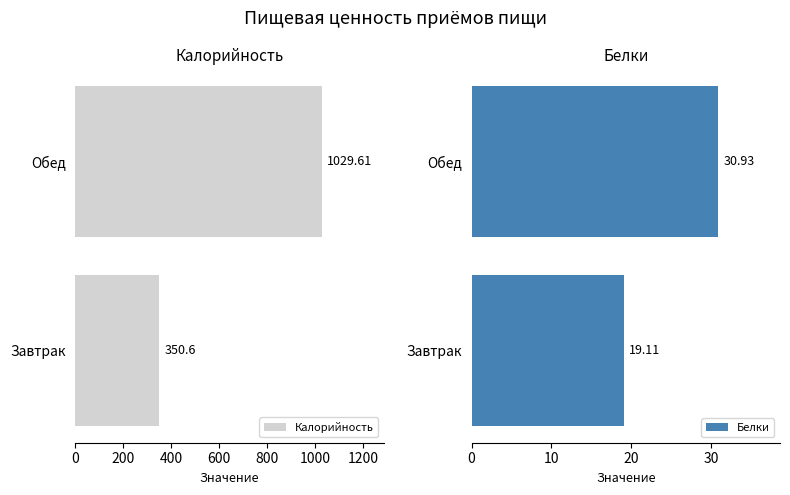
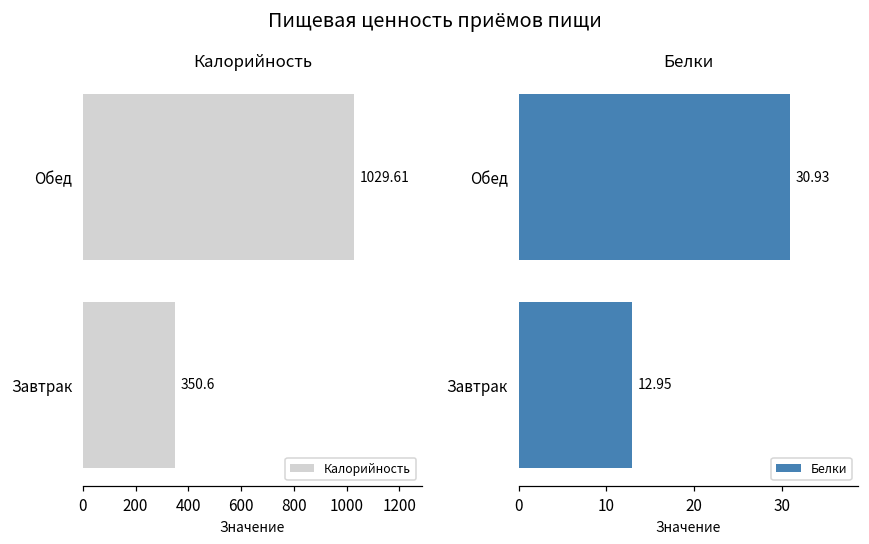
Белки, Завтрак: 19.11 -> 12.95
